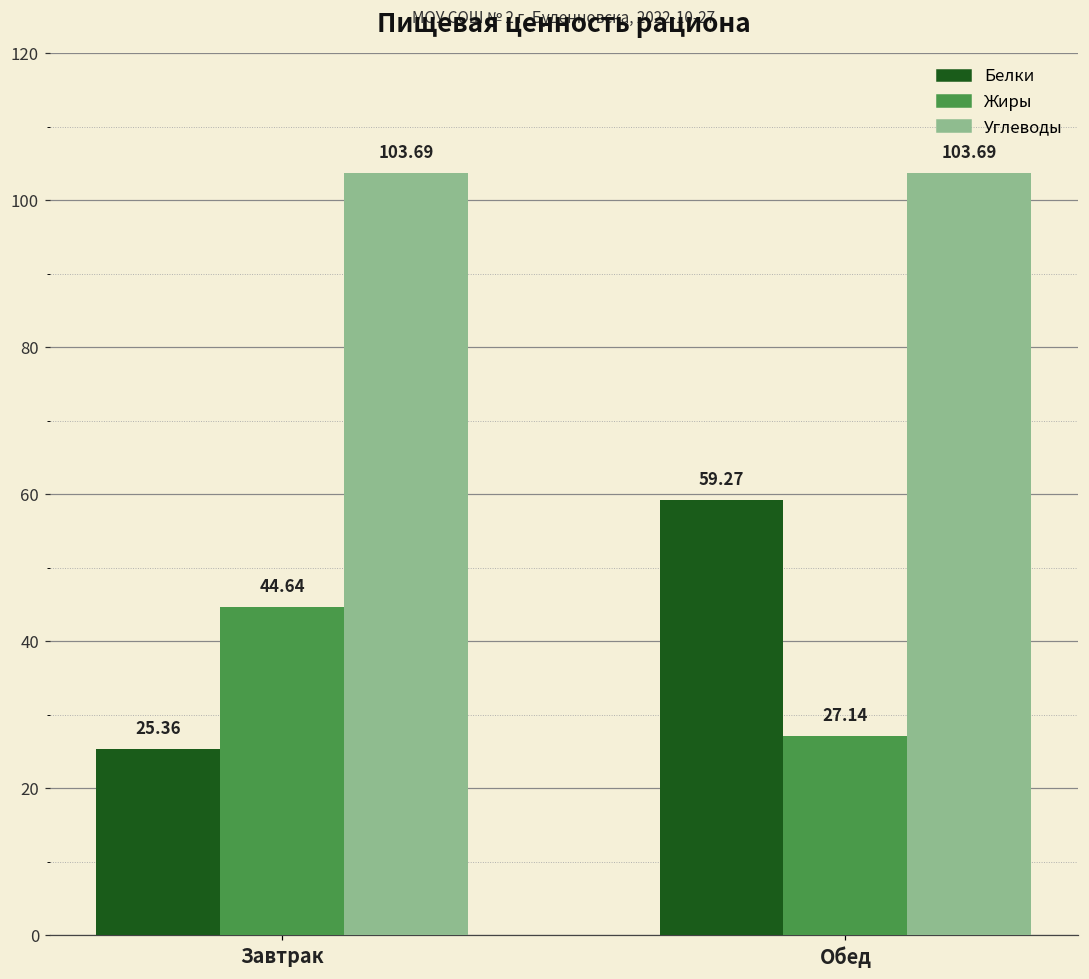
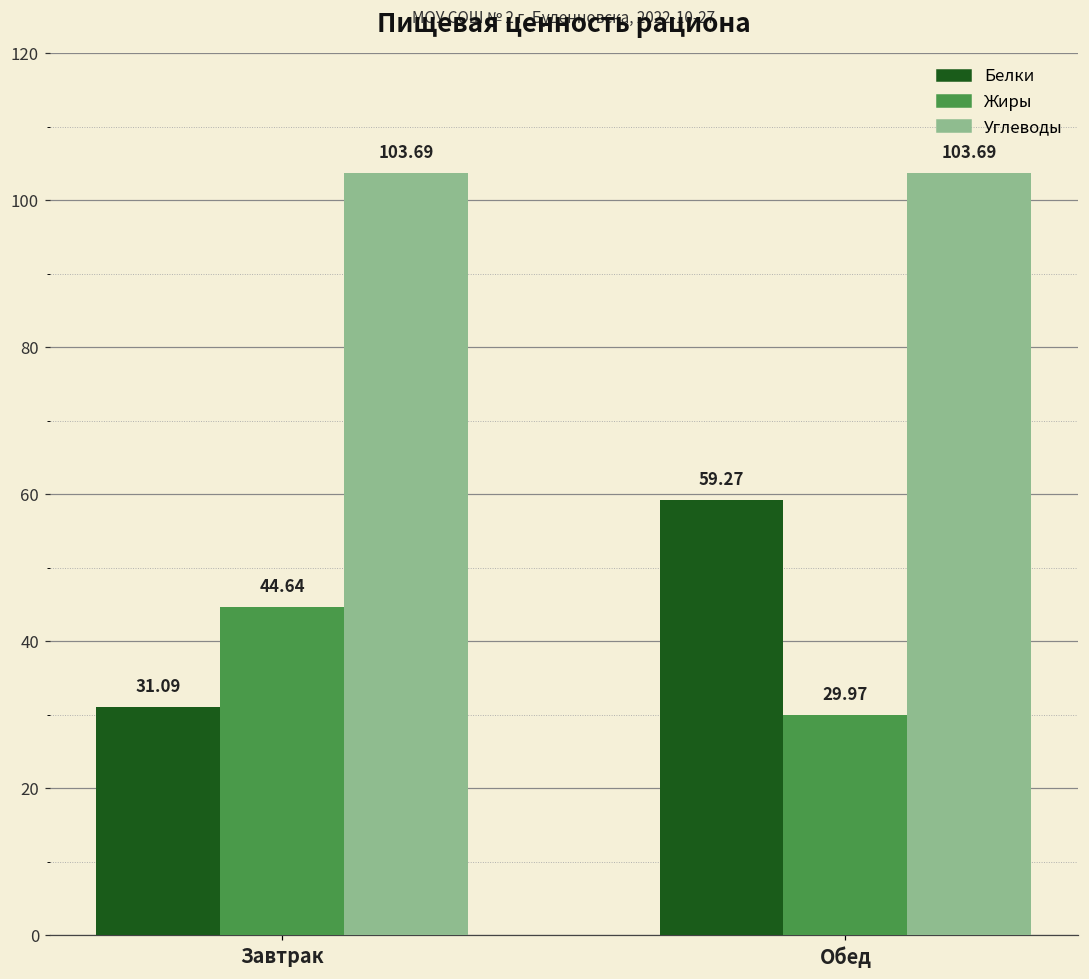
Белки, Завтрак: 25.36 -> 31.09
Жиры, Обед: 27.14 -> 29.97
